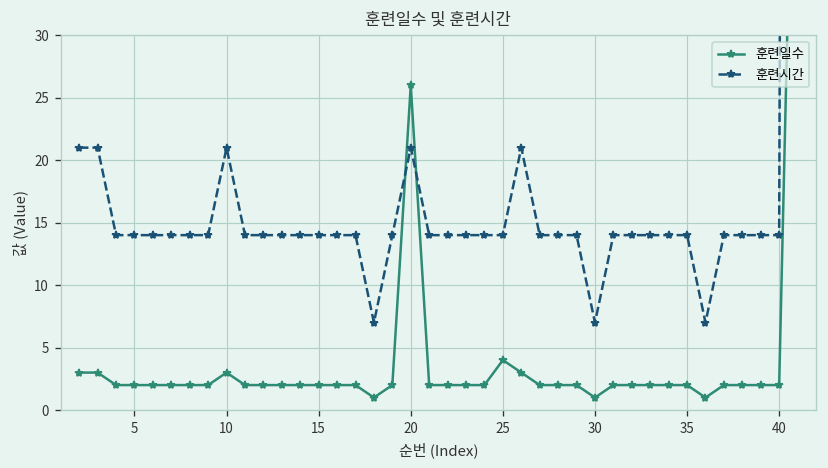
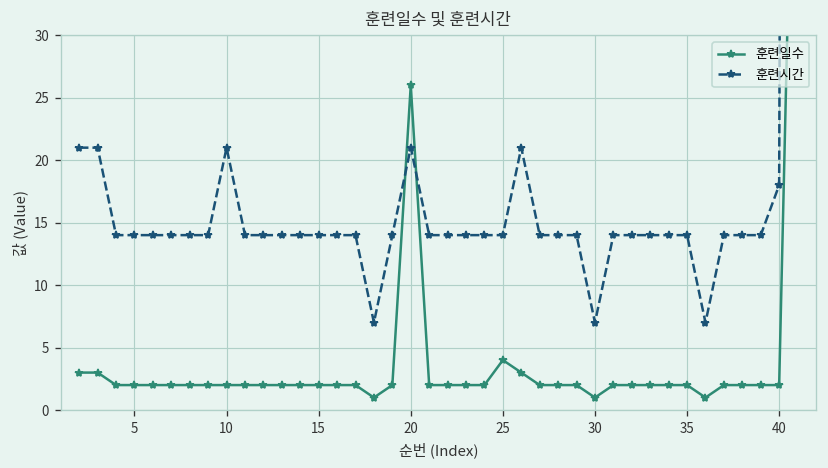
훈련일수, 10: 3 -> 2
훈련시간, 40: 14 -> 18
